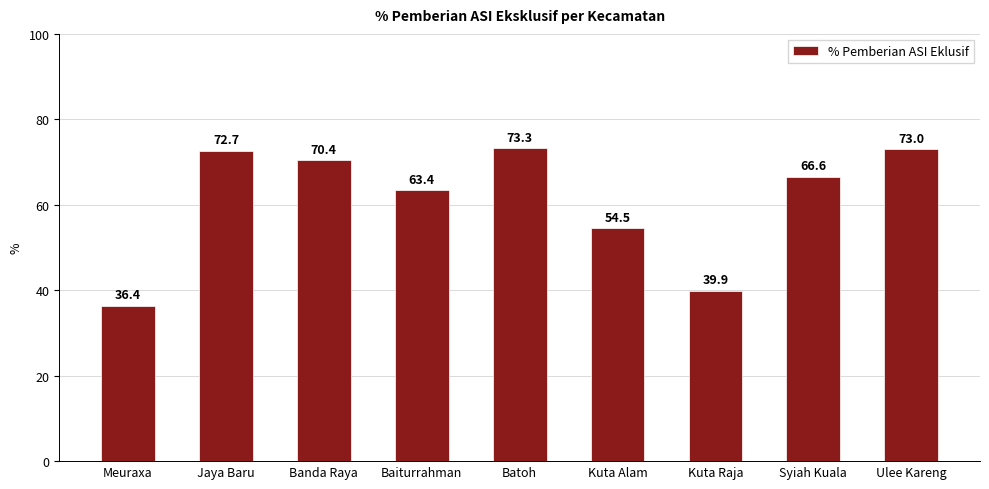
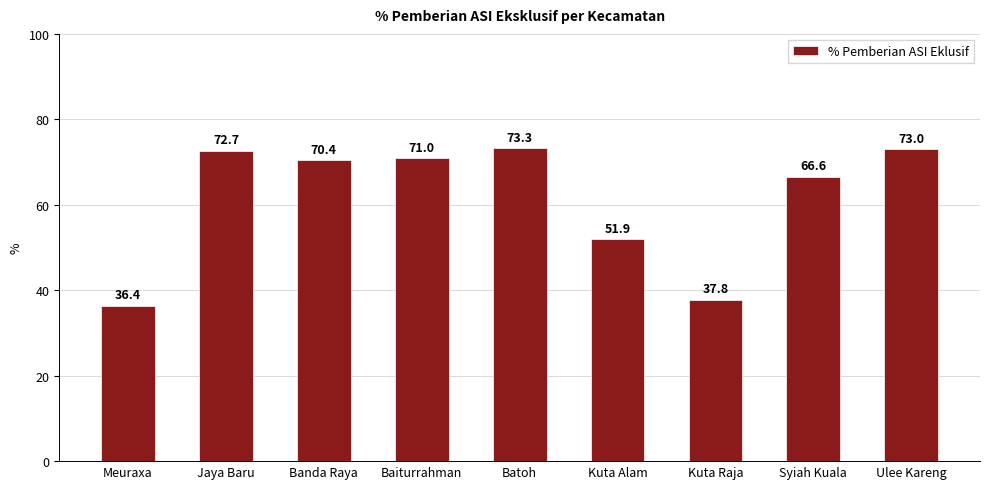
Baiturrahman: 63.4 -> 71.0
Kuta Alam: 54.5 -> 51.9
Kuta Raja: 39.9 -> 37.8
